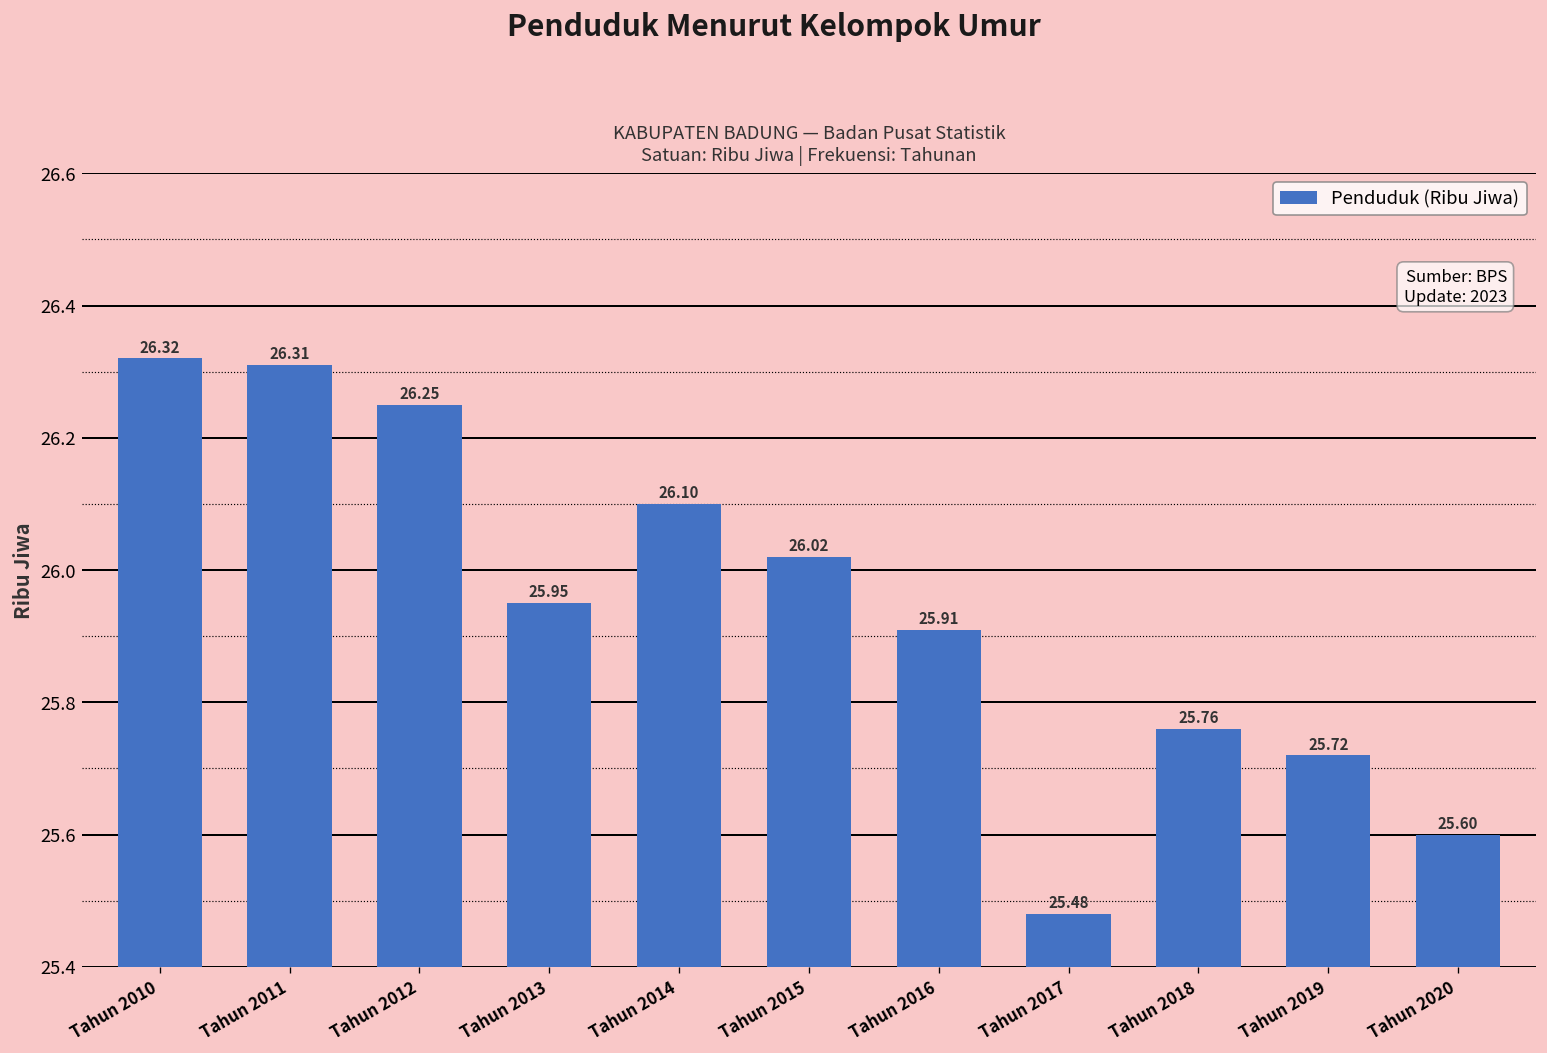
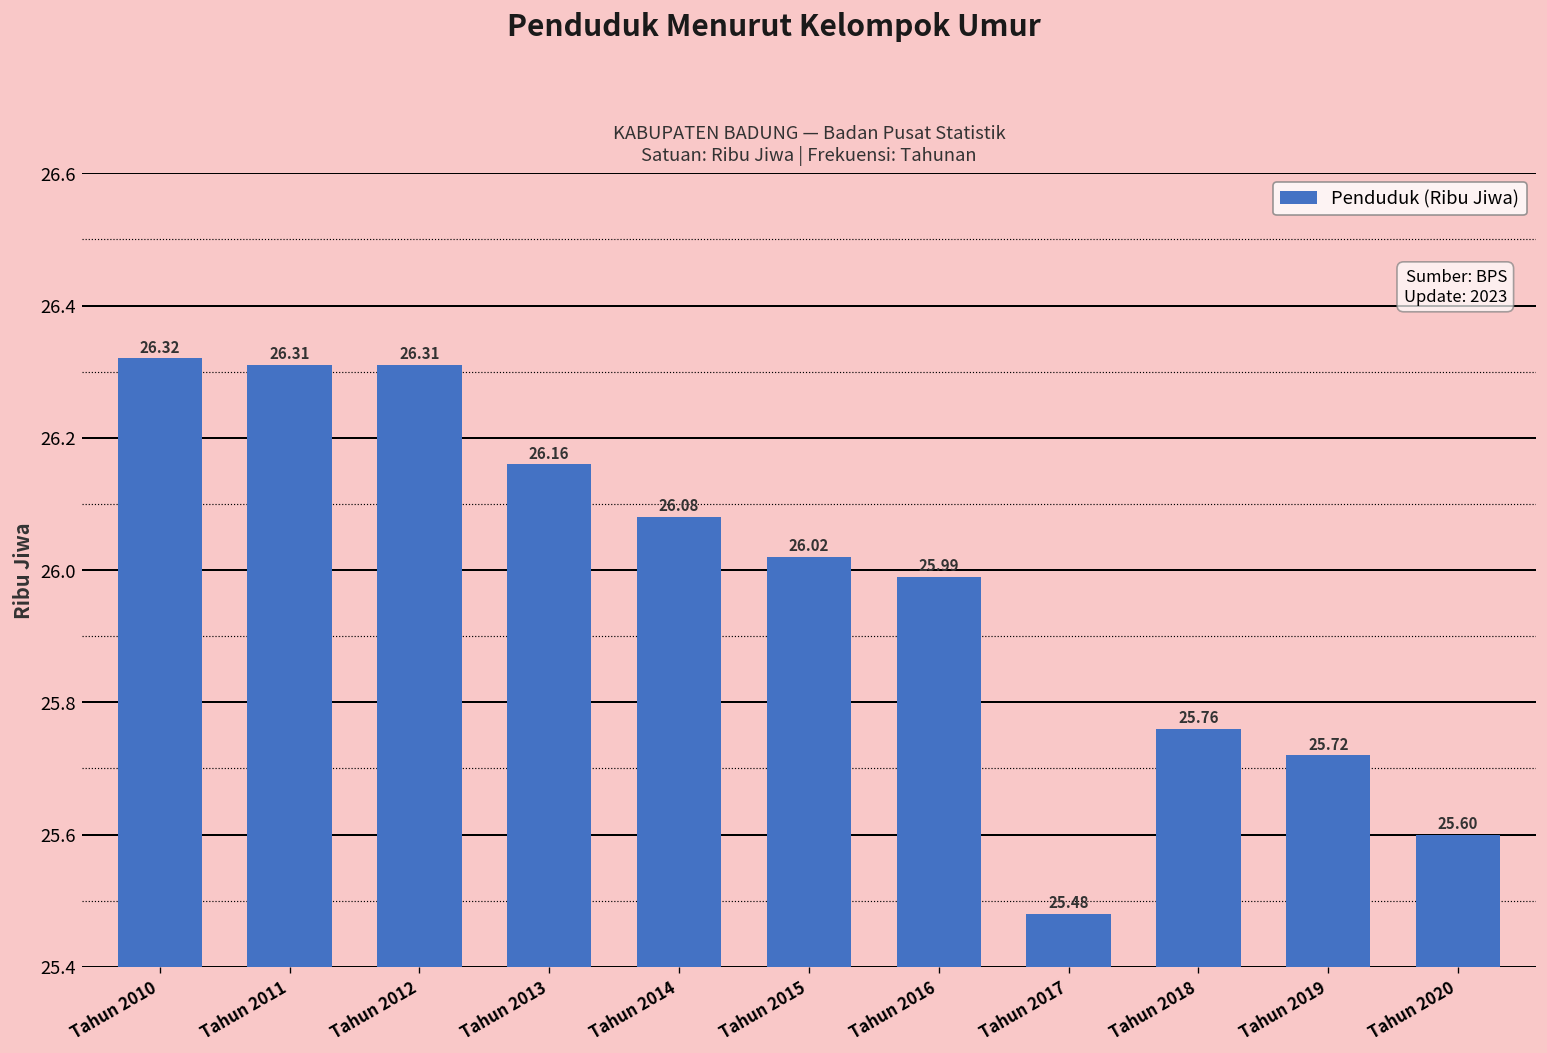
Tahun 2012: 26.25 -> 26.31
Tahun 2013: 25.95 -> 26.16
Tahun 2014: 26.10 -> 26.08
Tahun 2016: 25.91 -> 25.99
